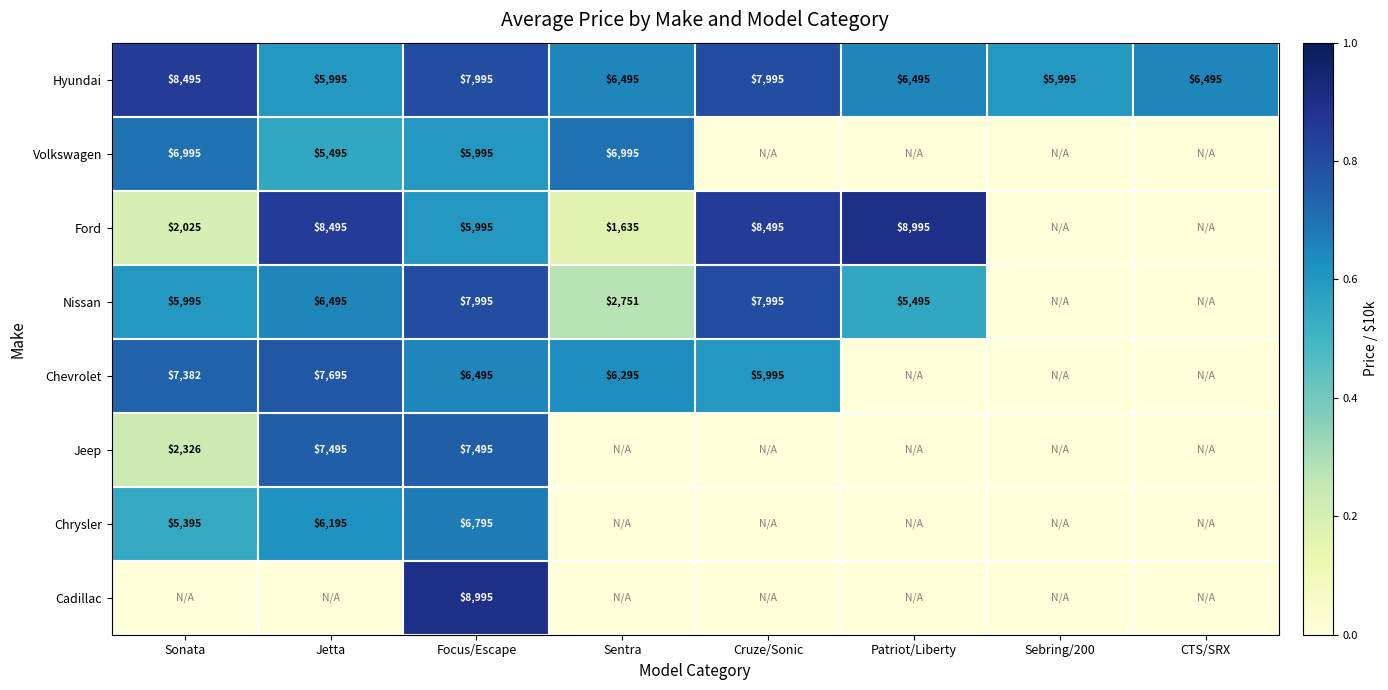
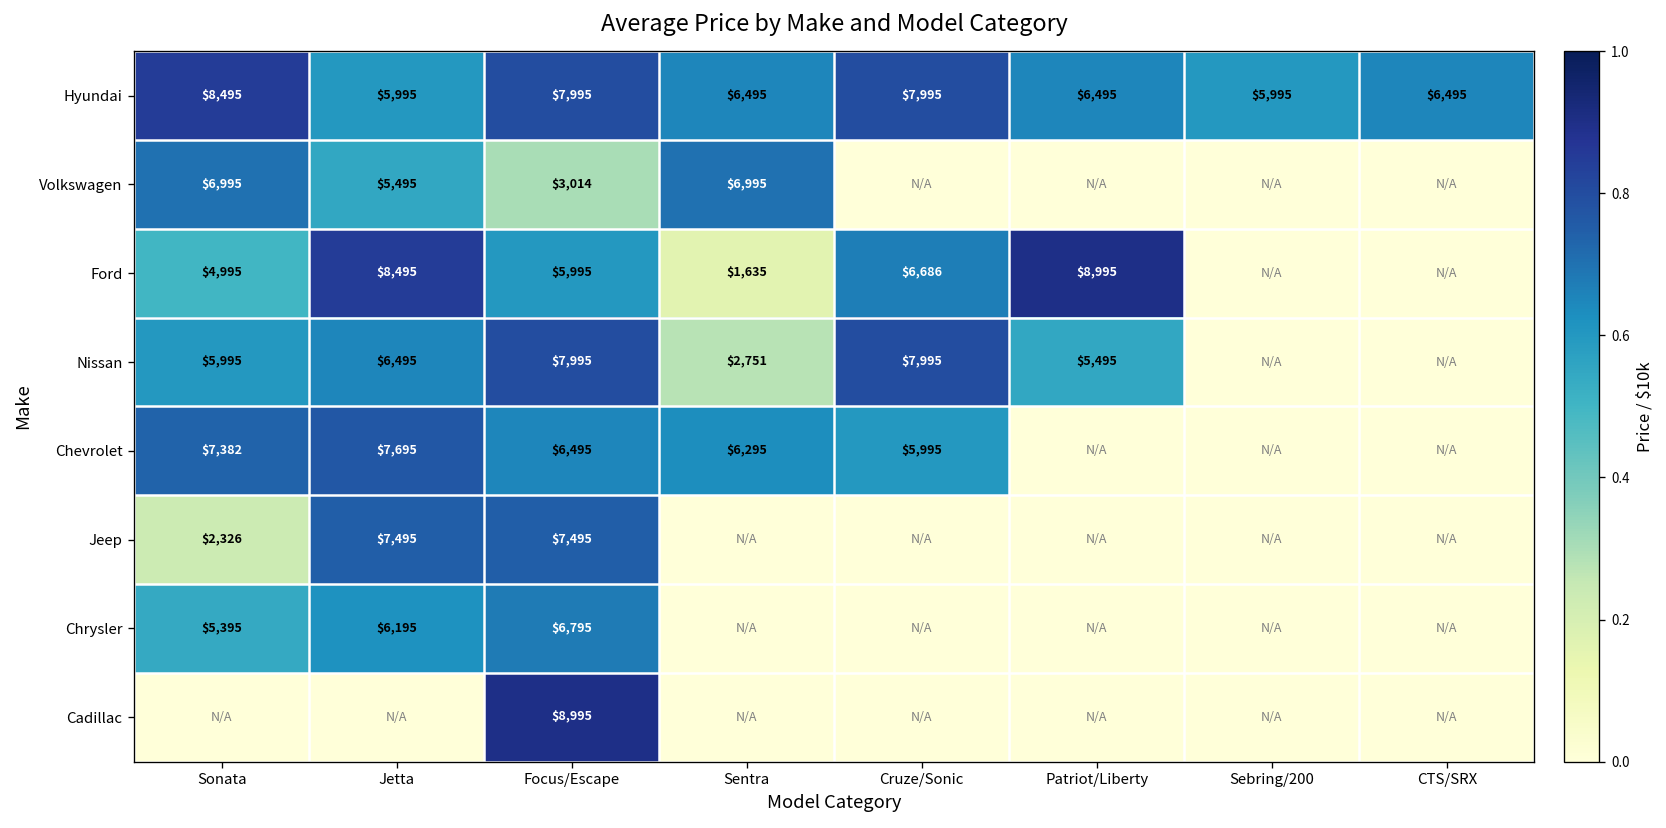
Volkswagen, Focus/Escape: $5,995 -> $3,014
Ford, Sonata: $2,025 -> $4,995
Ford, Cruze/Sonic: $8,495 -> $6,686
